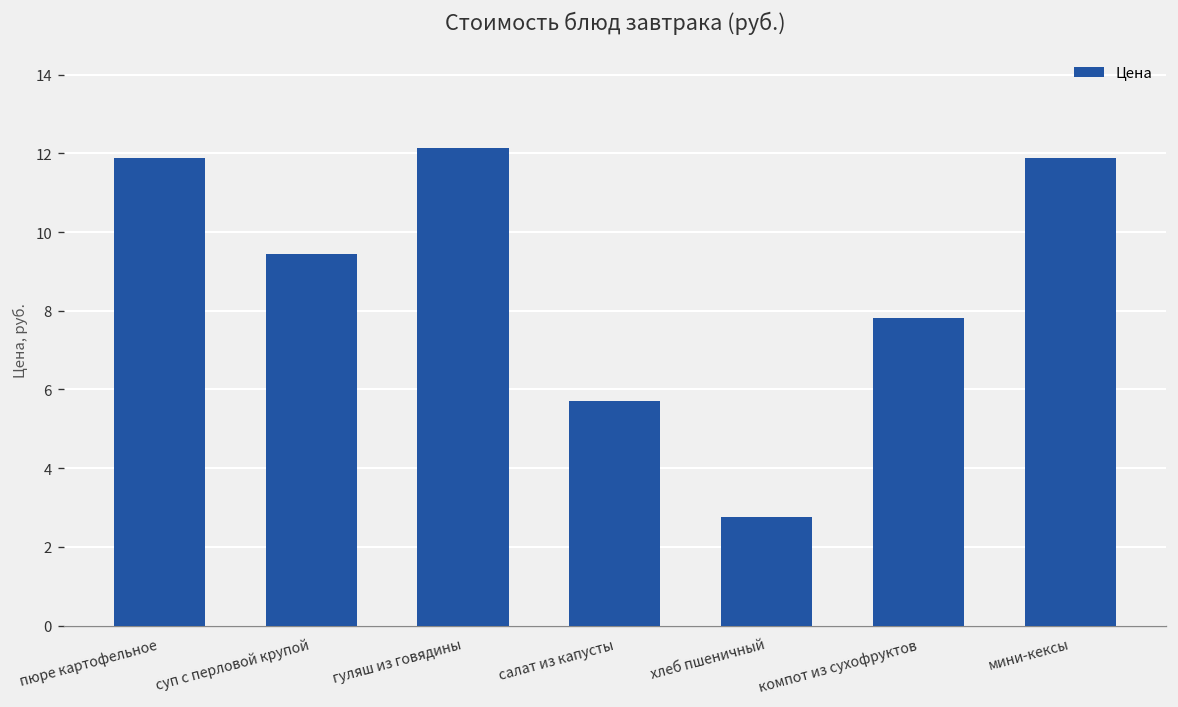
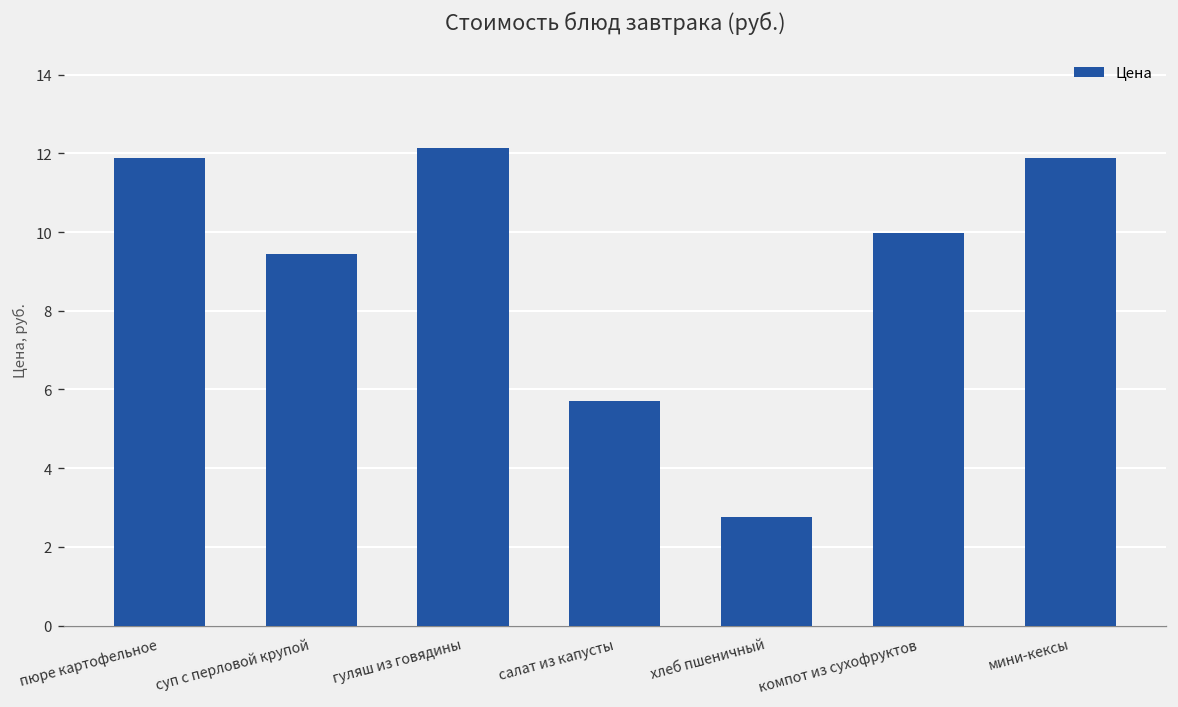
компот из сухофруктов: 7.8 -> 10.0
